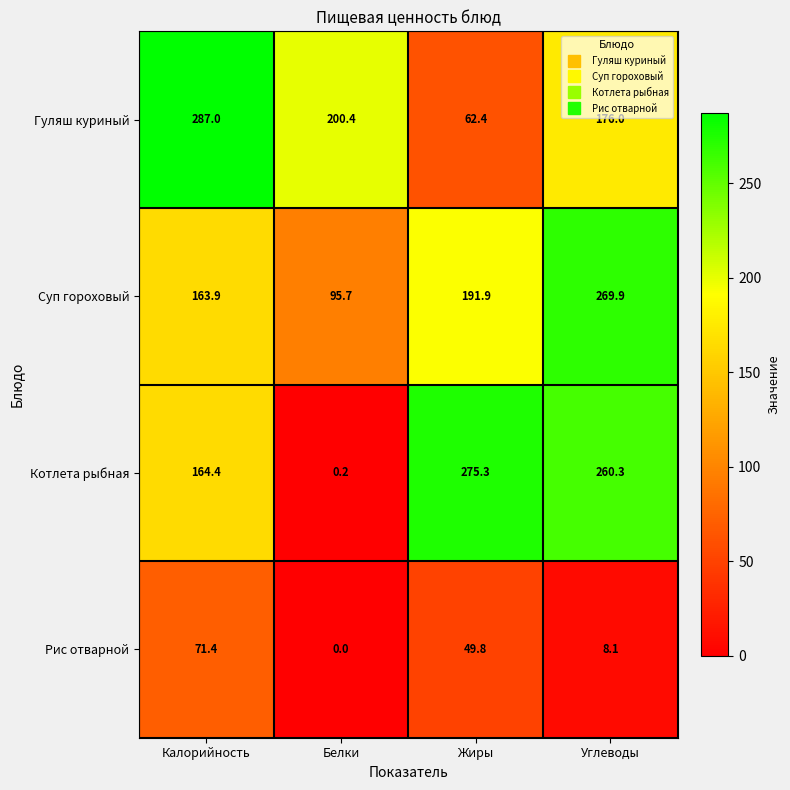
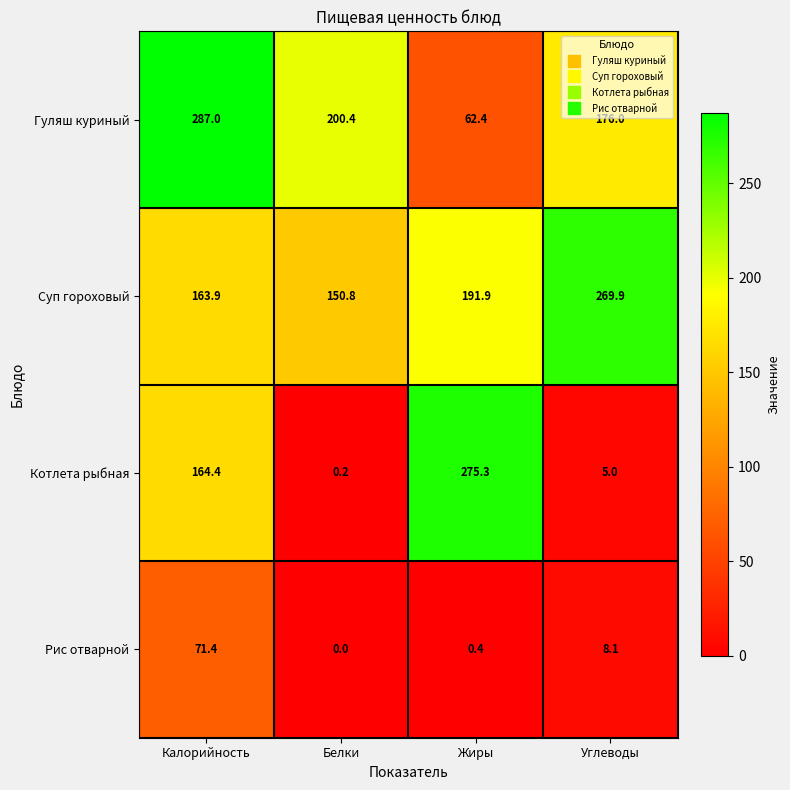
Суп гороховый, Белки: 95.7 -> 150.8
Котлета рыбная, Углеводы: 260.3 -> 5.0
Рис отварной, Жиры: 49.8 -> 0.4
